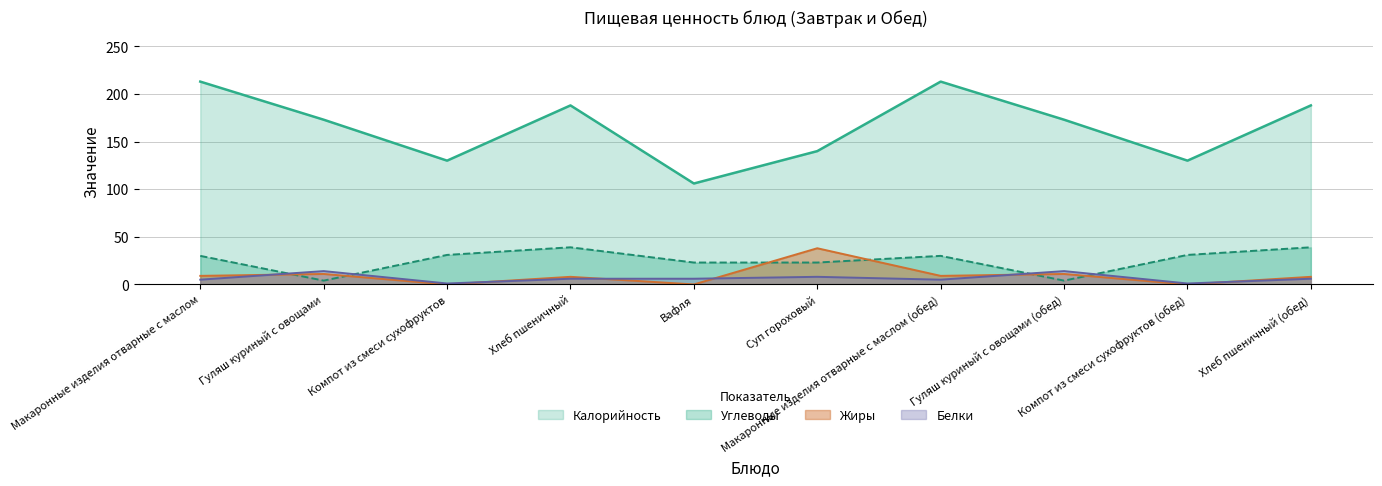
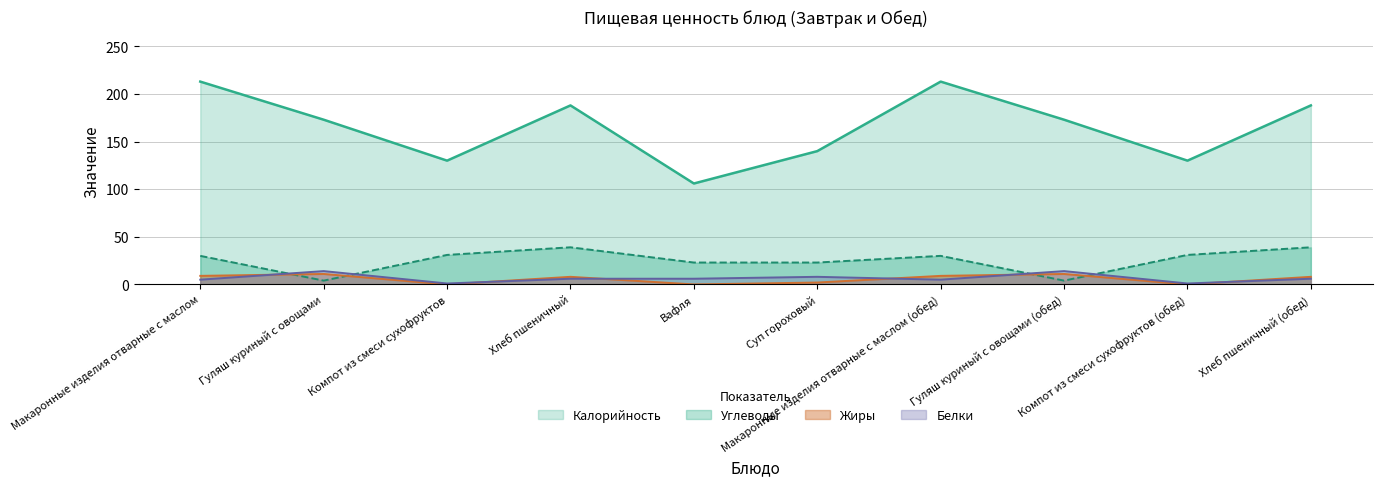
Жиры, Суп гороховый: 40 -> 0
